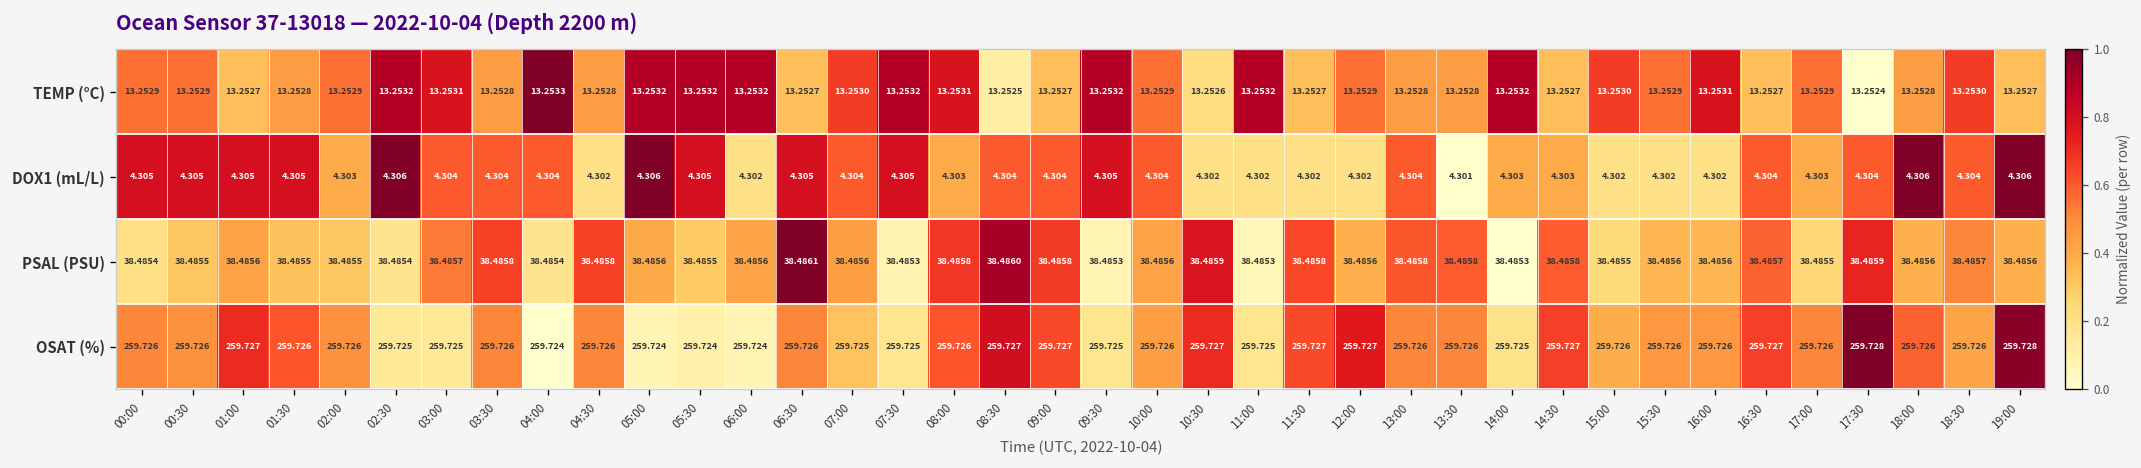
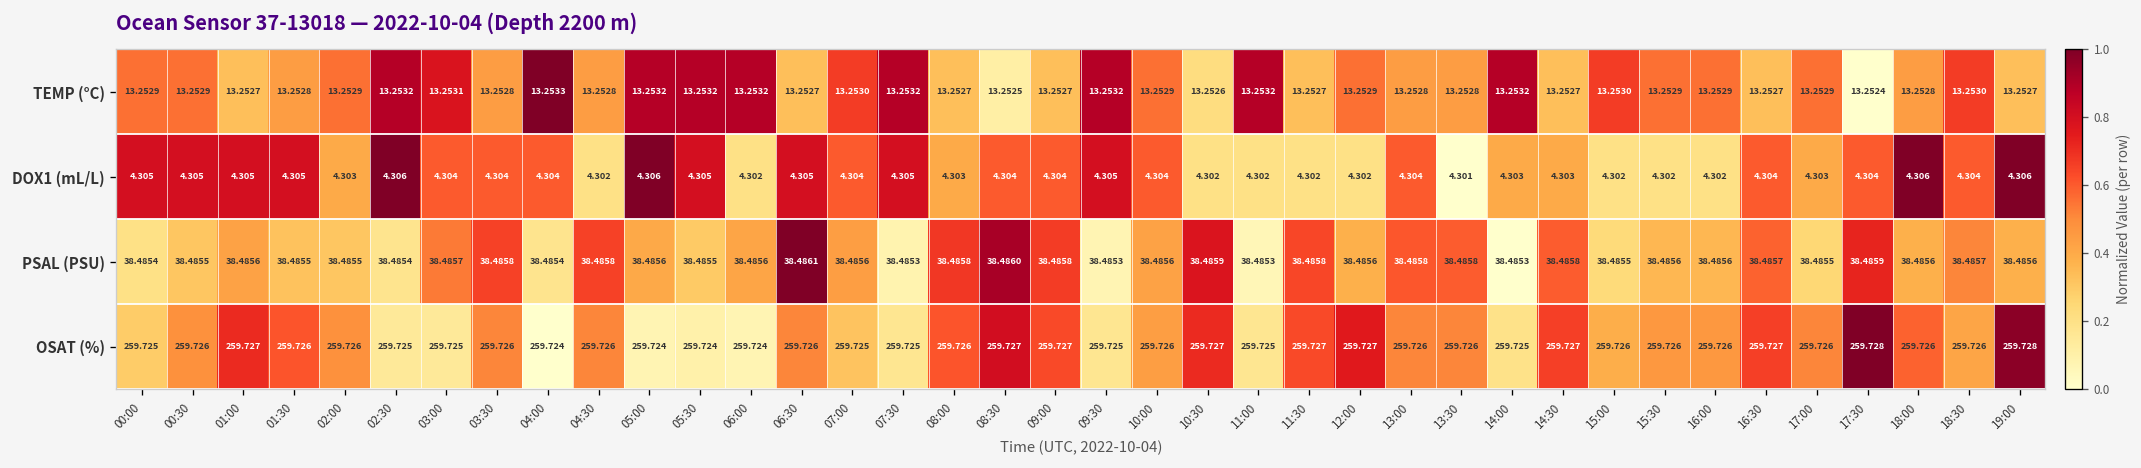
TEMP (°C), 08:00: 13.2531 -> 13.2527
TEMP (°C), 16:00: 13.2531 -> 13.2529
OSAT (%), 00:00: 259.726 -> 259.725
